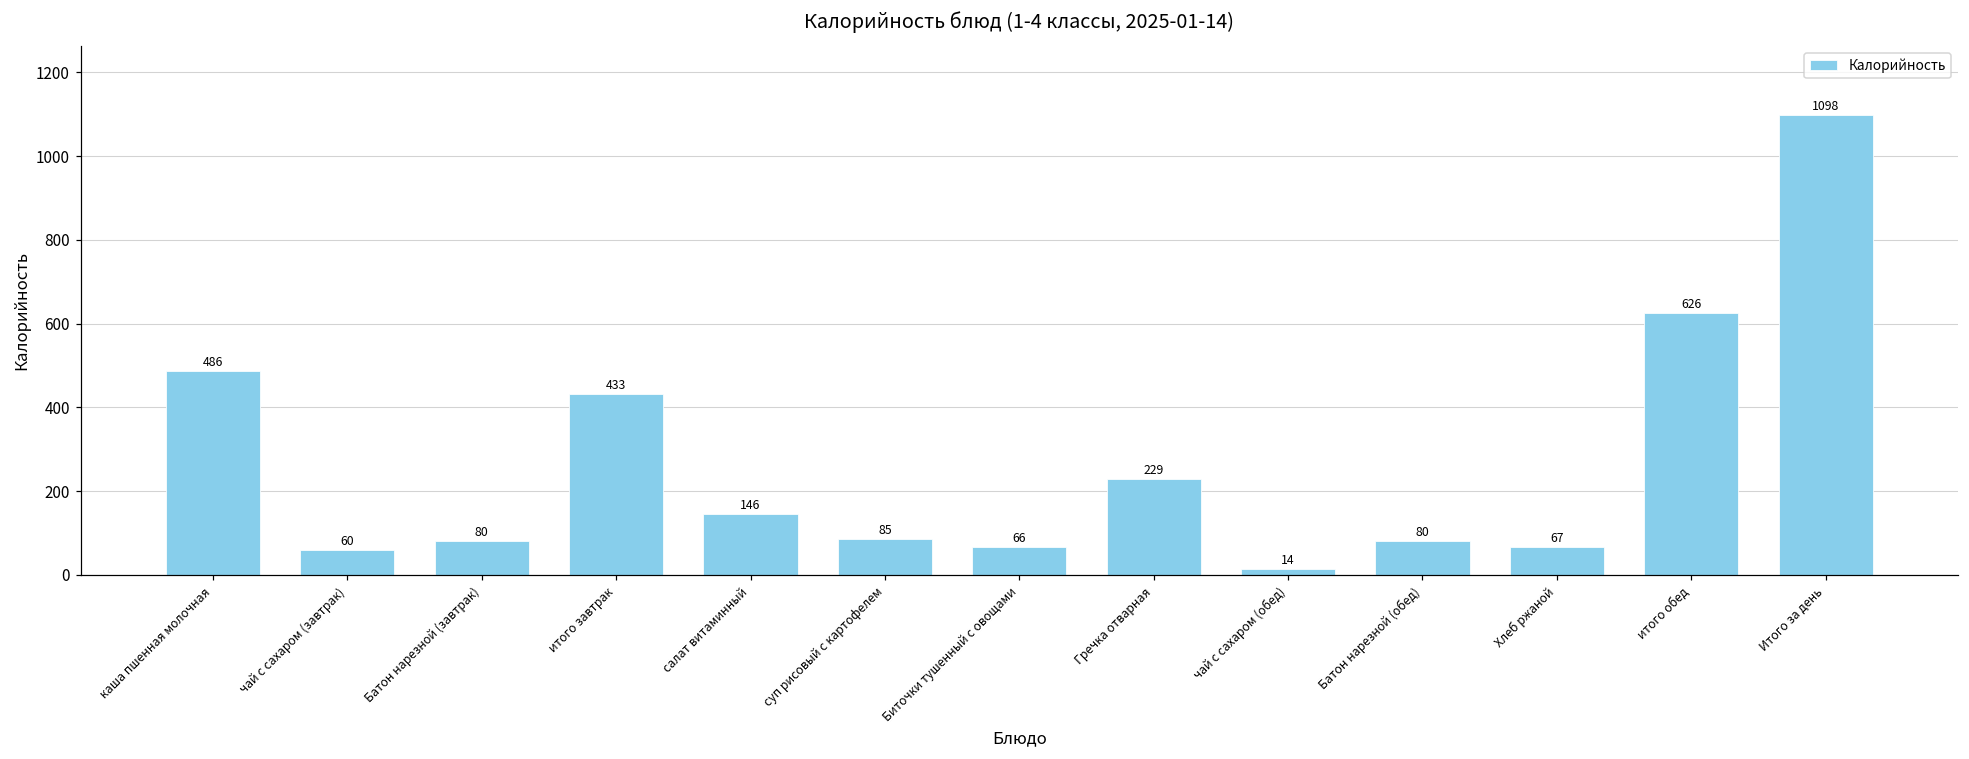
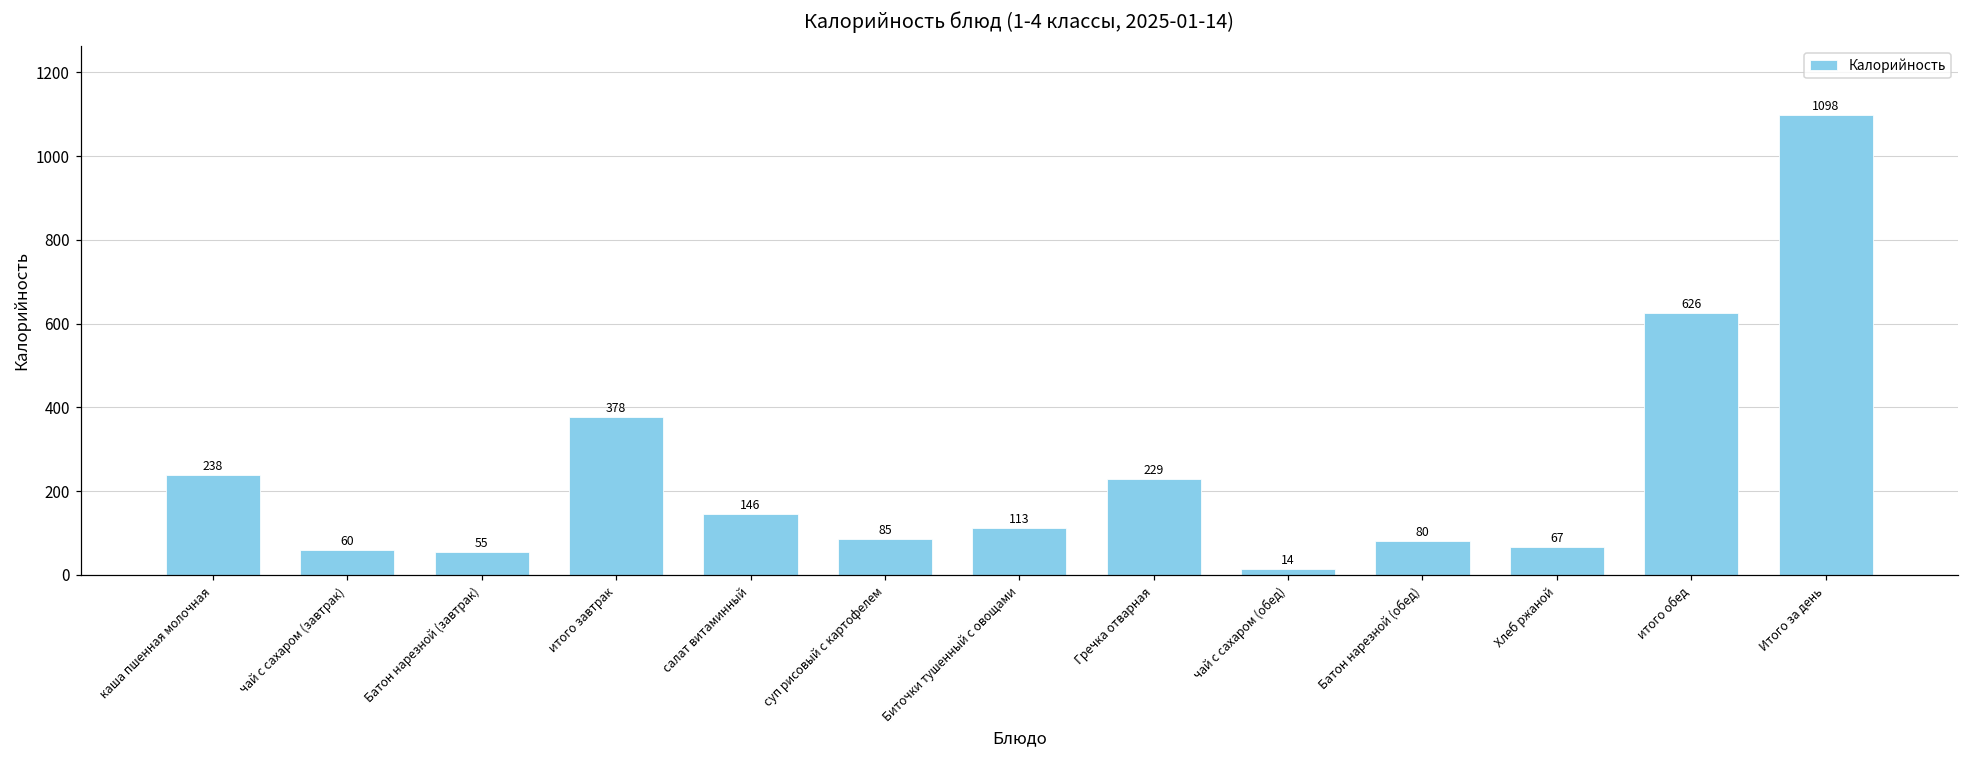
каша пшенная молочная: 486 -> 238
Батон нарезной (завтрак): 80 -> 55
итого завтрак: 433 -> 378
Биточки тушенный с овощами: 66 -> 113
